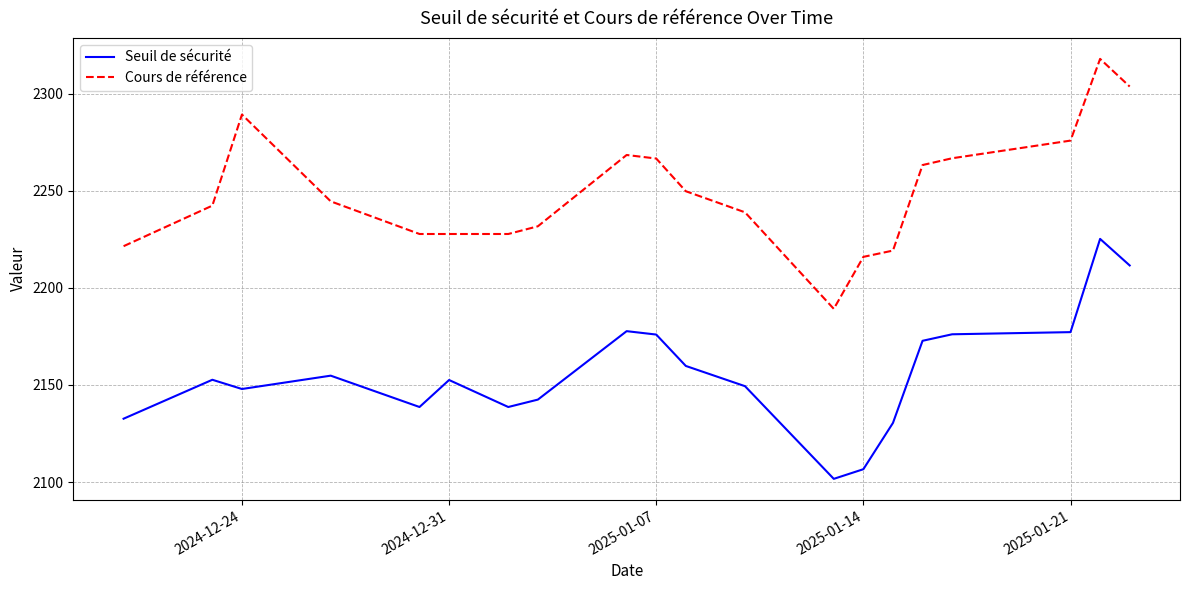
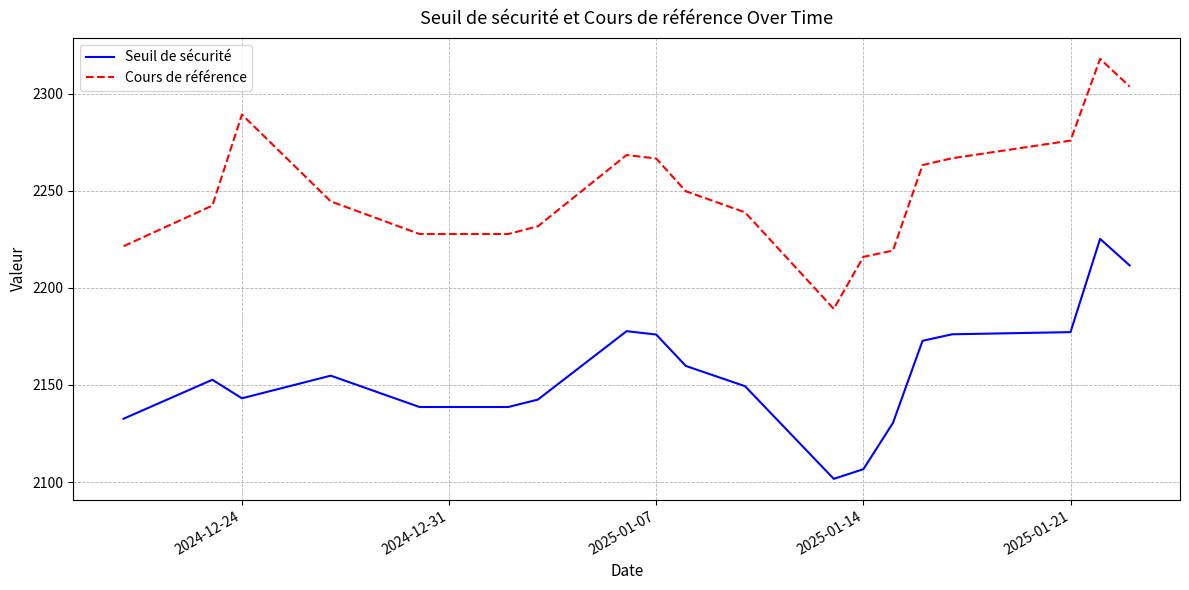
Seuil de sécurité, 2024-12-24: 2148 -> 2143
Seuil de sécurité, 2024-12-31: 2153 -> 2139
